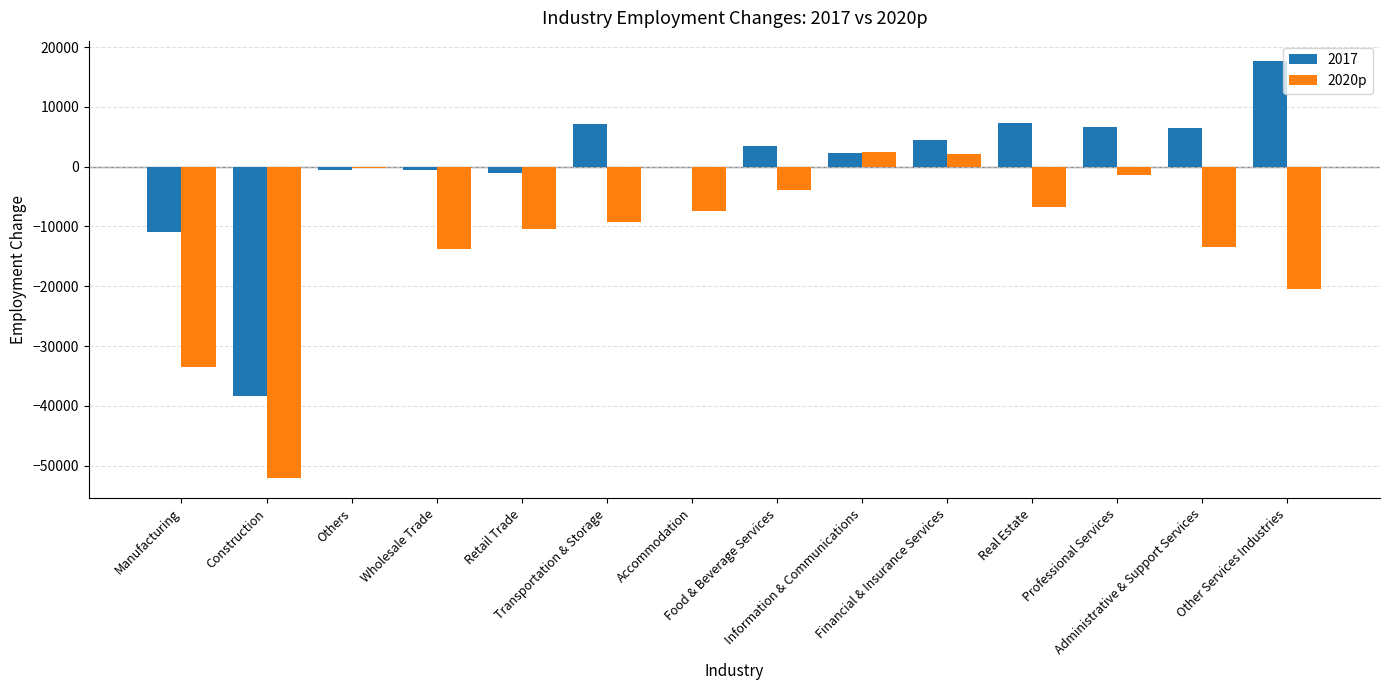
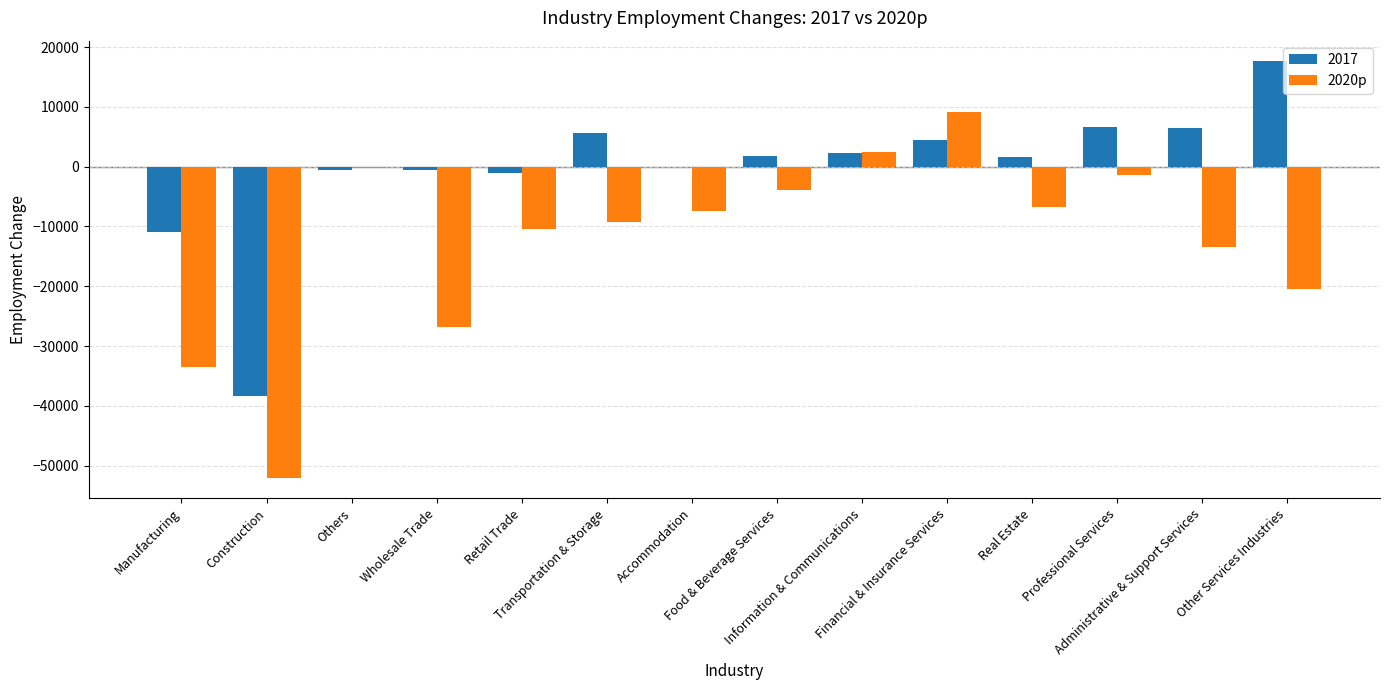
2020p, Wholesale Trade: -14000 -> -27000
2017, Transportation & Storage: 7000 -> 6000
2017, Food & Beverage Services: 3000 -> 2000
2020p, Financial & Insurance Services: 2000 -> 9000
2017, Real Estate: 7000 -> 2000
